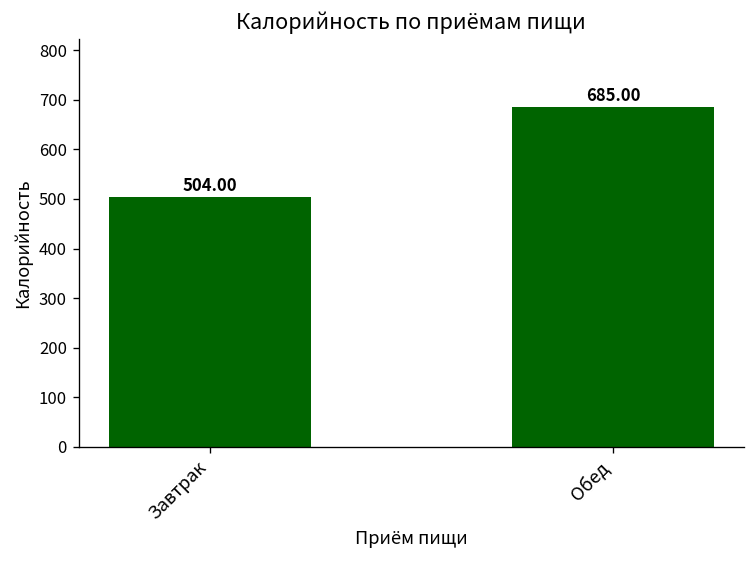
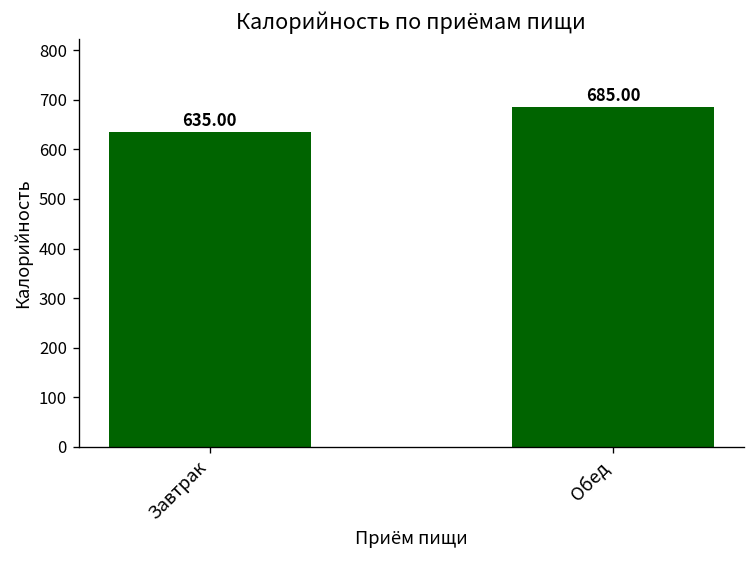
Завтрак: 504.00 -> 635.00
